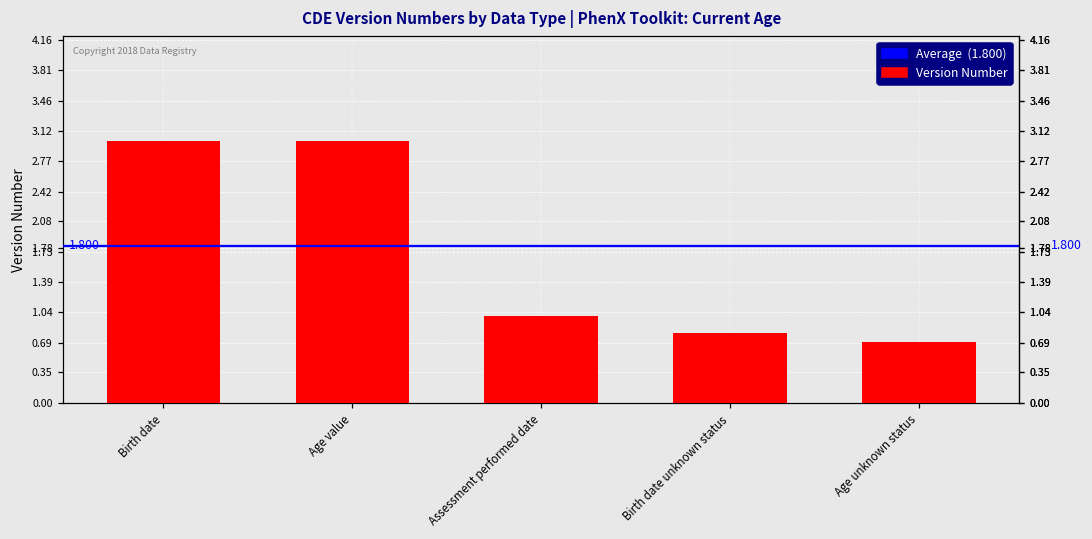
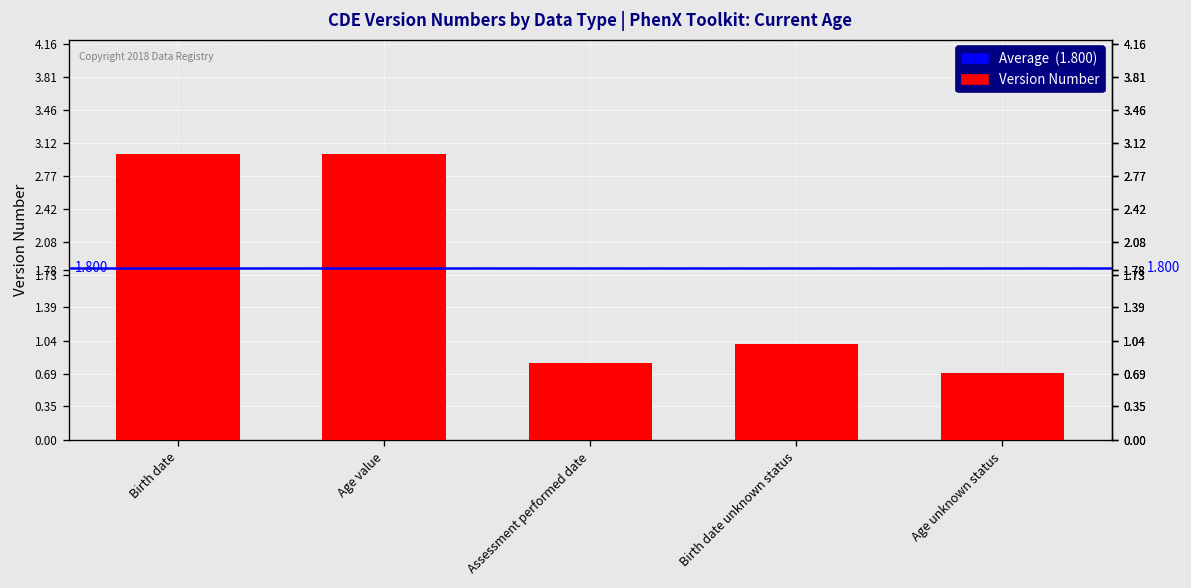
Assessment performed date: 1.0 -> 0.8
Birth date unknown status: 0.8 -> 1.0
